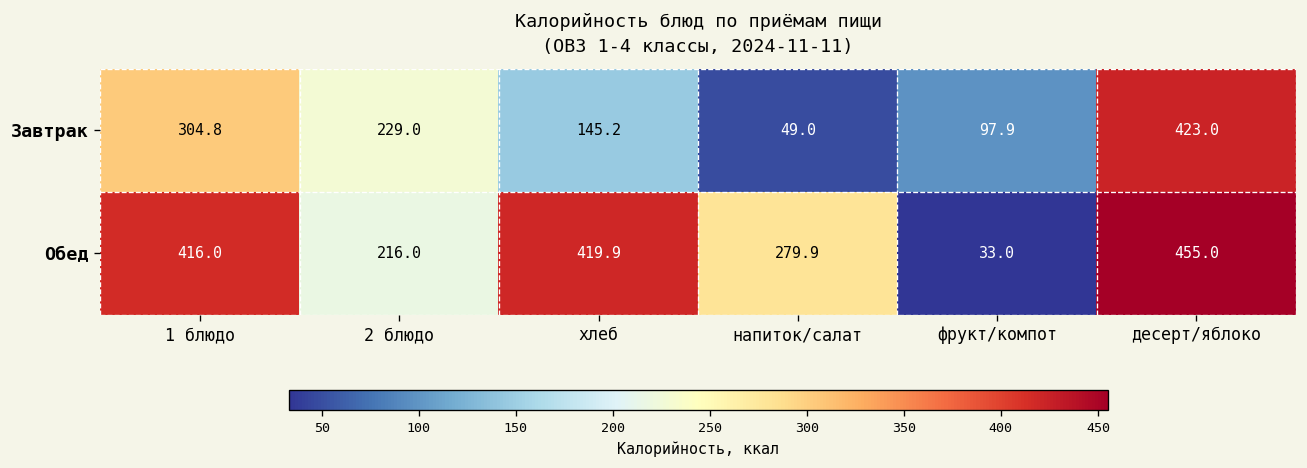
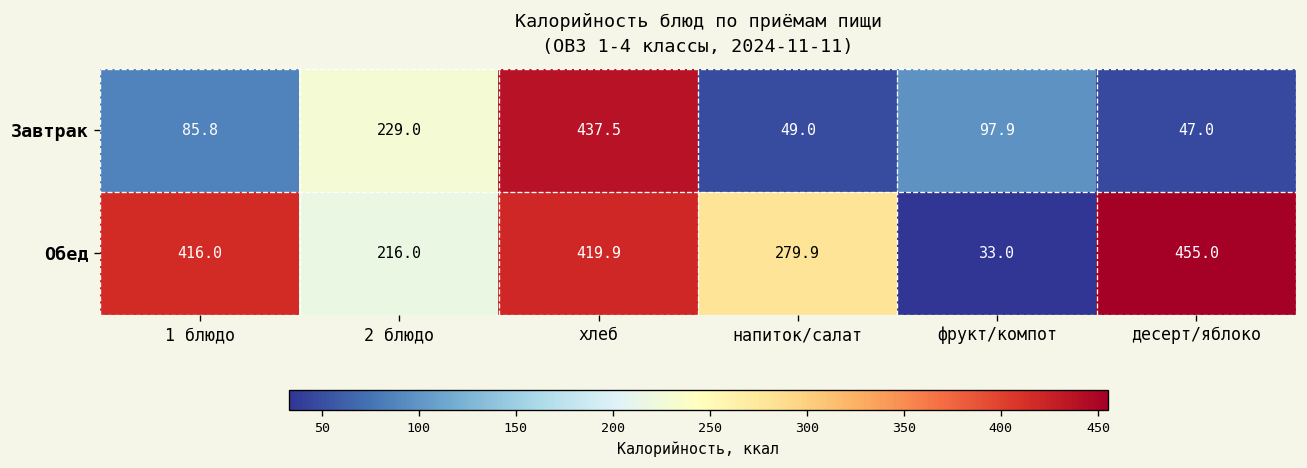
Завтрак, 1 блюдо: 304.8 -> 85.8
Завтрак, хлеб: 145.2 -> 437.5
Завтрак, десерт/яблоко: 423.0 -> 47.0
